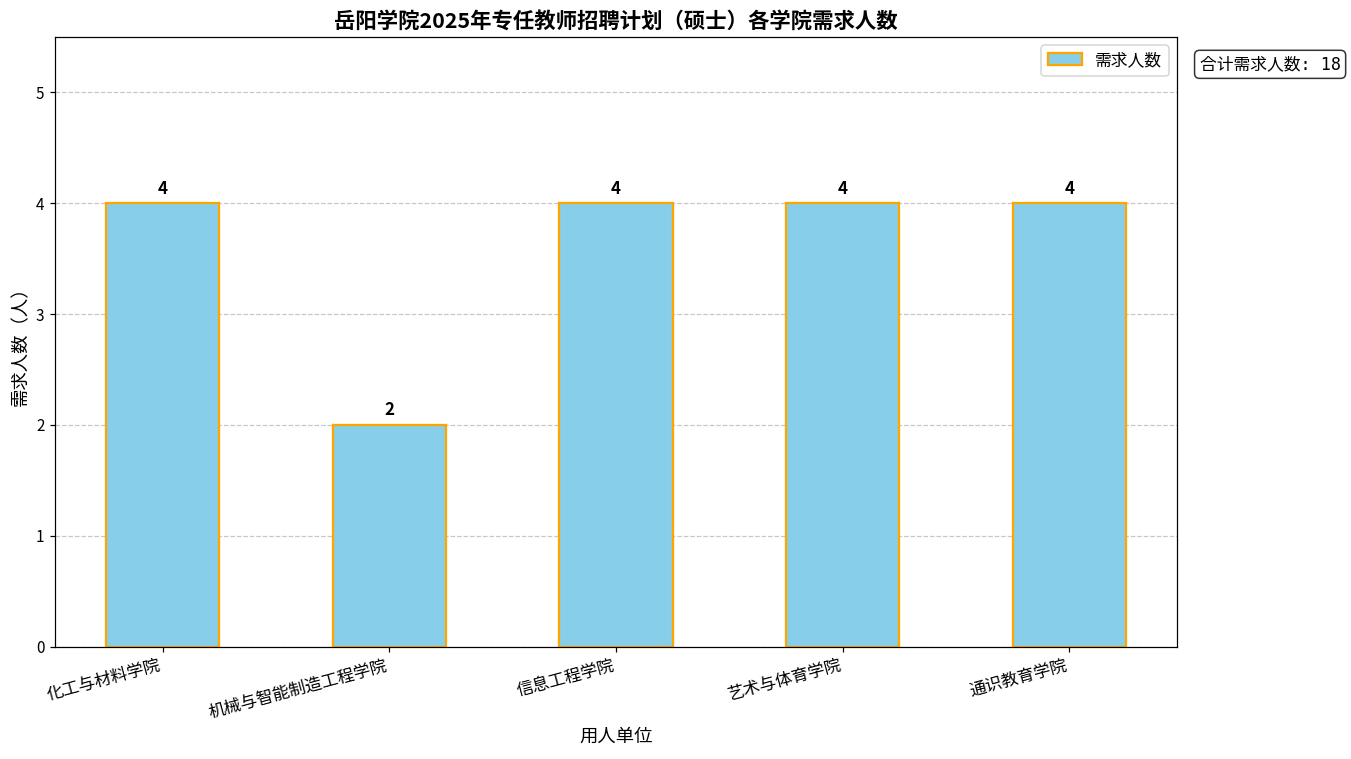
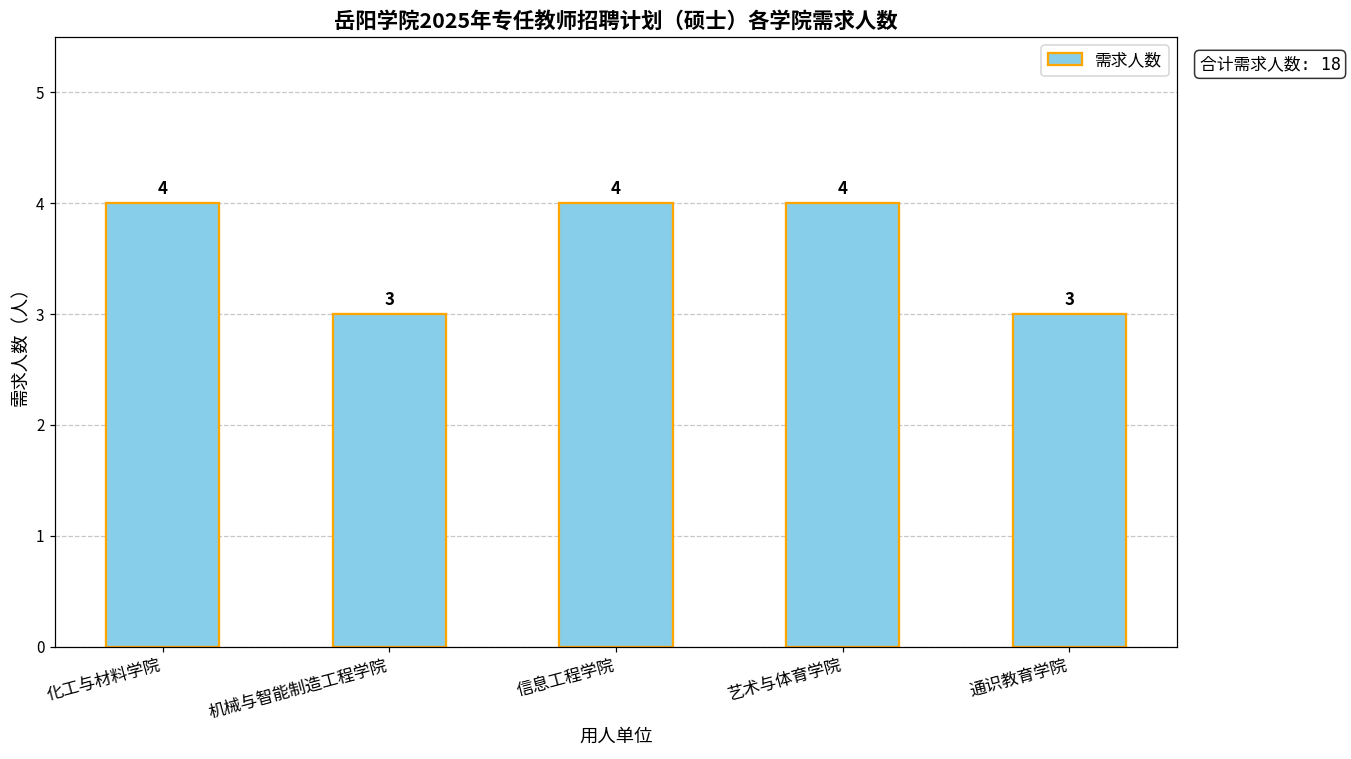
机械与智能制造工程学院: 2 -> 3
通识教育学院: 4 -> 3
